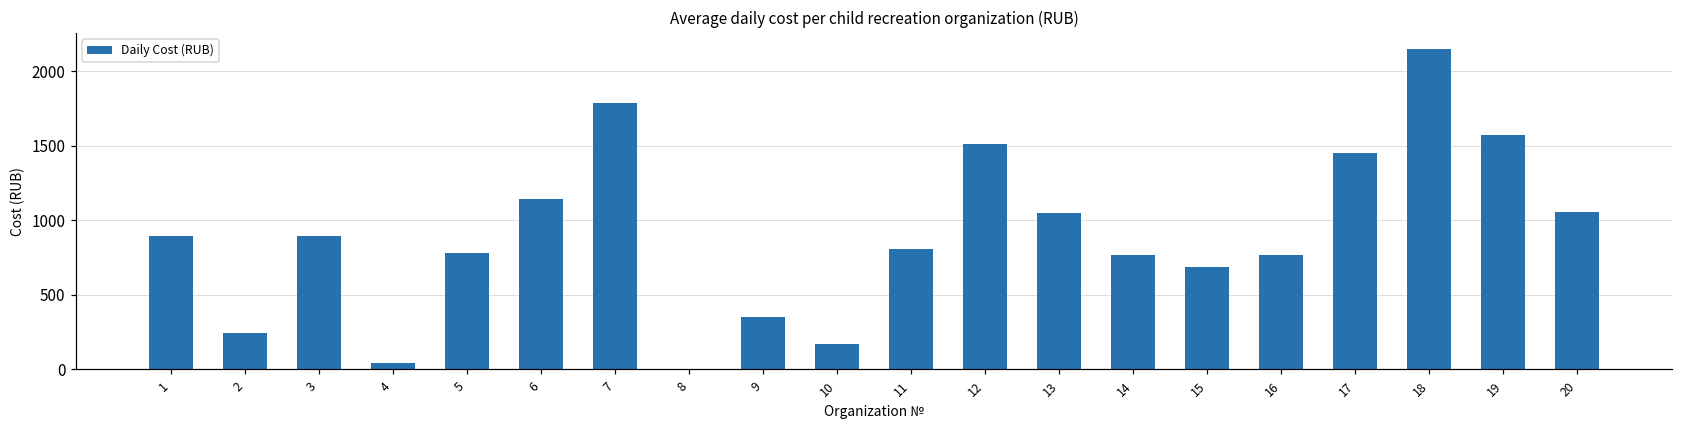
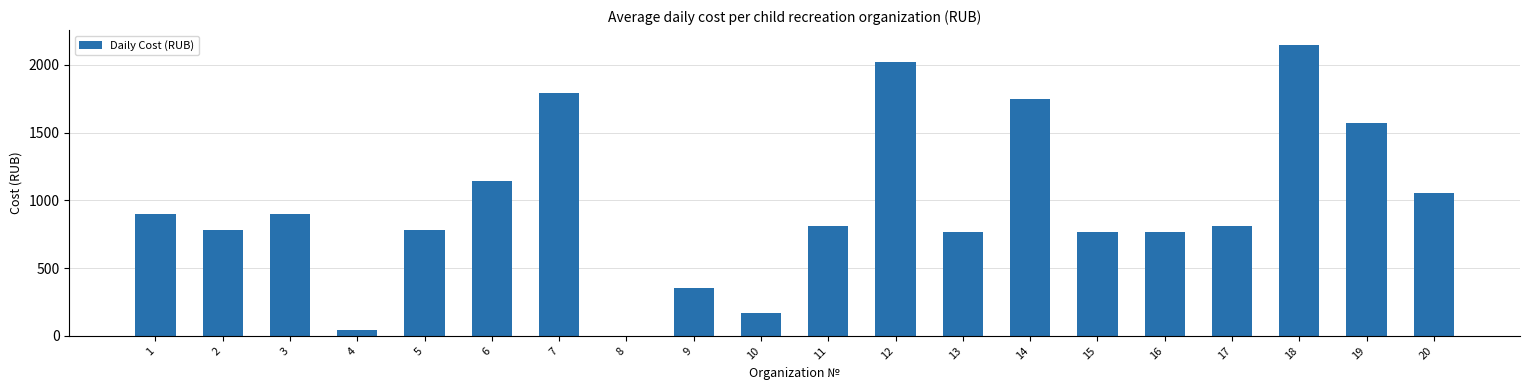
2: 240 -> 780
12: 1510 -> 2020
13: 1050 -> 770
14: 770 -> 1750
15: 690 -> 770
17: 1450 -> 810
